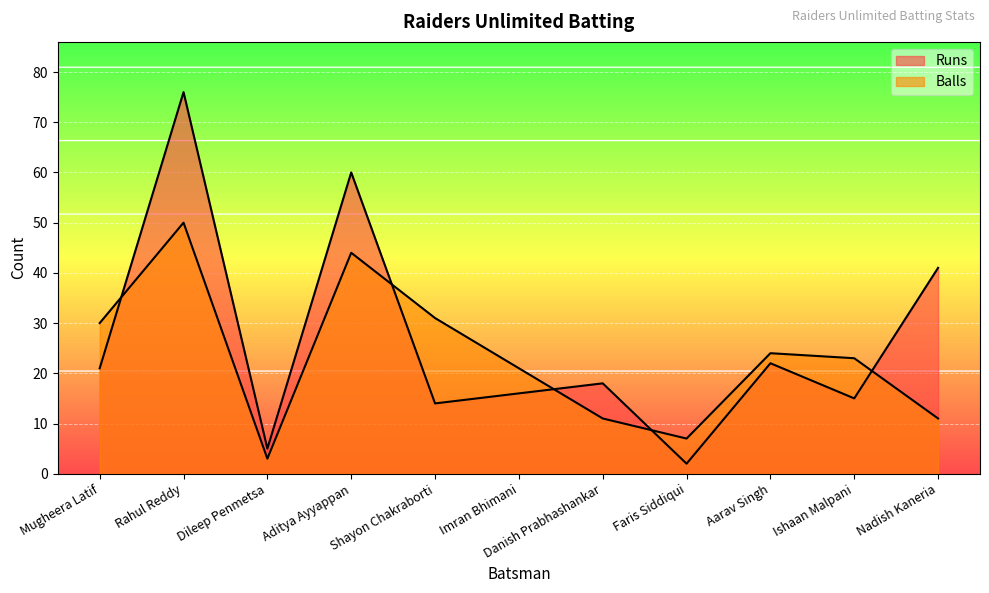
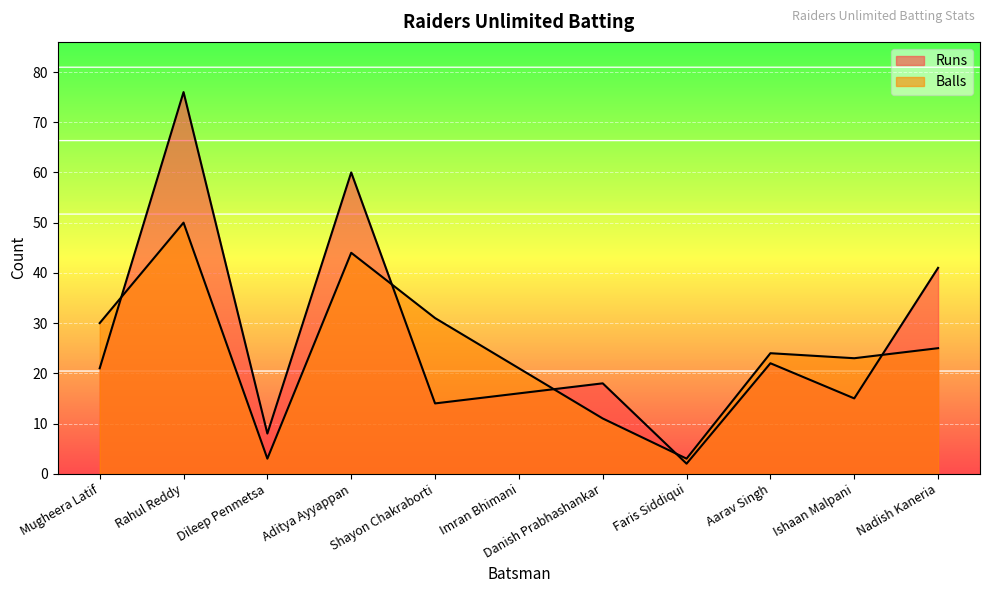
Runs, Dileep Penmetsa: 5 -> 8
Balls, Faris Siddiqui: 7 -> 3
Balls, Nadish Kaneria: 11 -> 25
